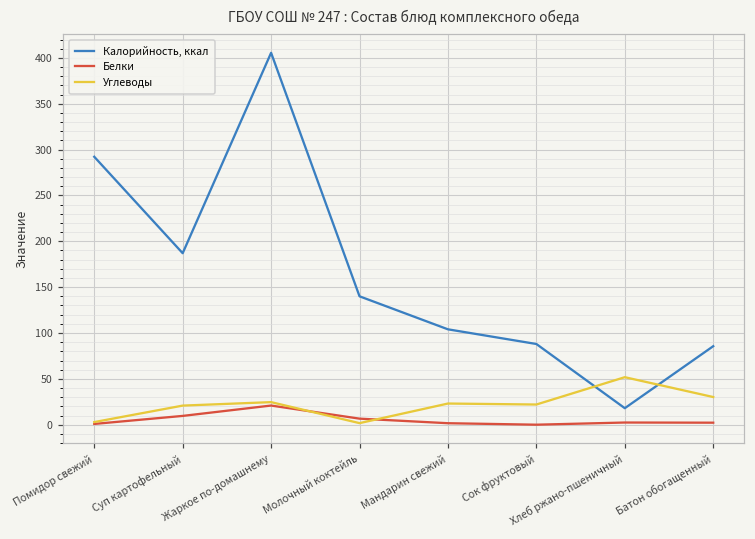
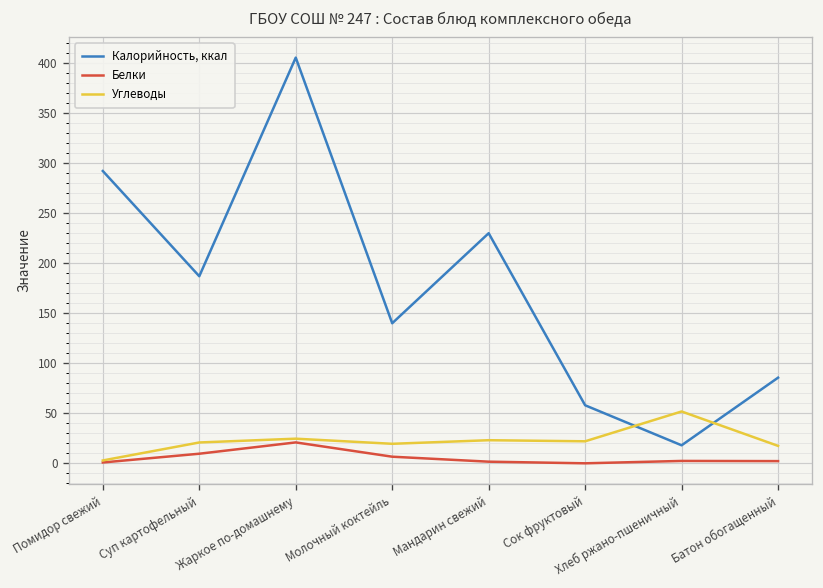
Углеводы, Молочный коктейль: 0 -> 20
Калорийность, ккал, Мандарин свежий: 100 -> 230
Калорийность, ккал, Сок фруктовый: 90 -> 60
Углеводы, Батон обогащенный: 30 -> 20
